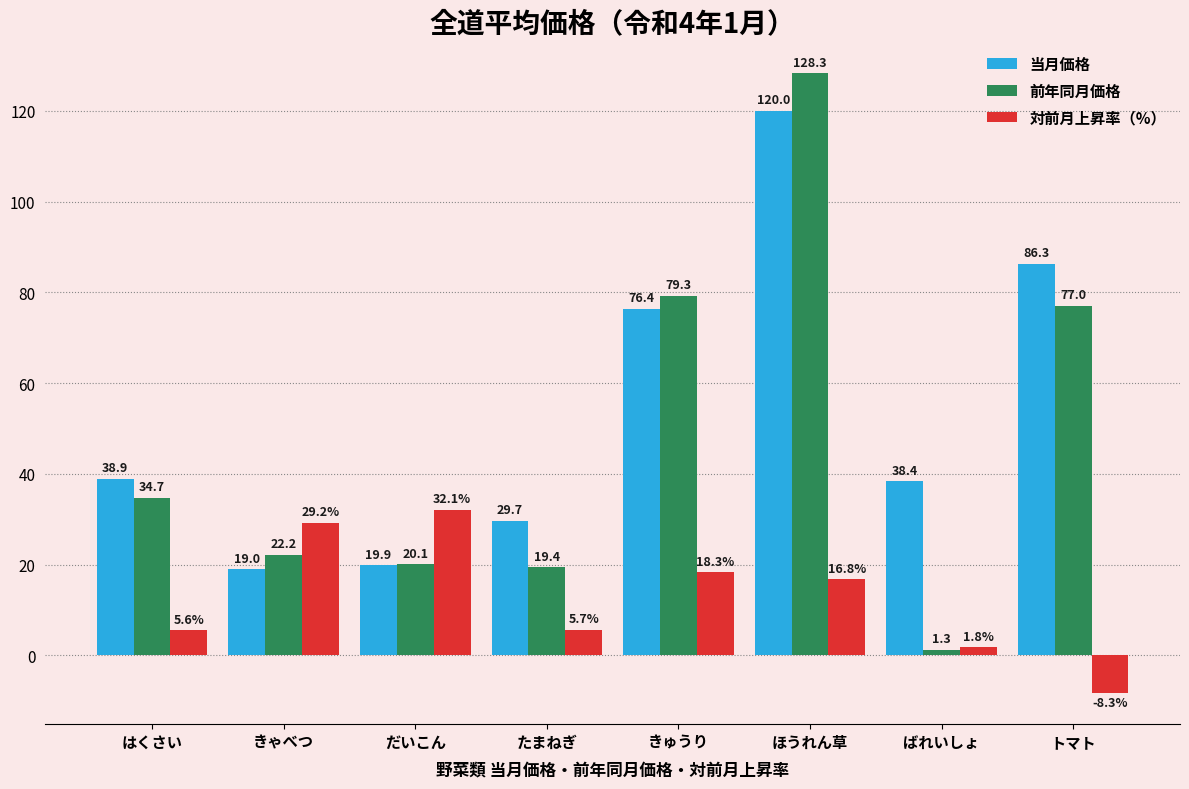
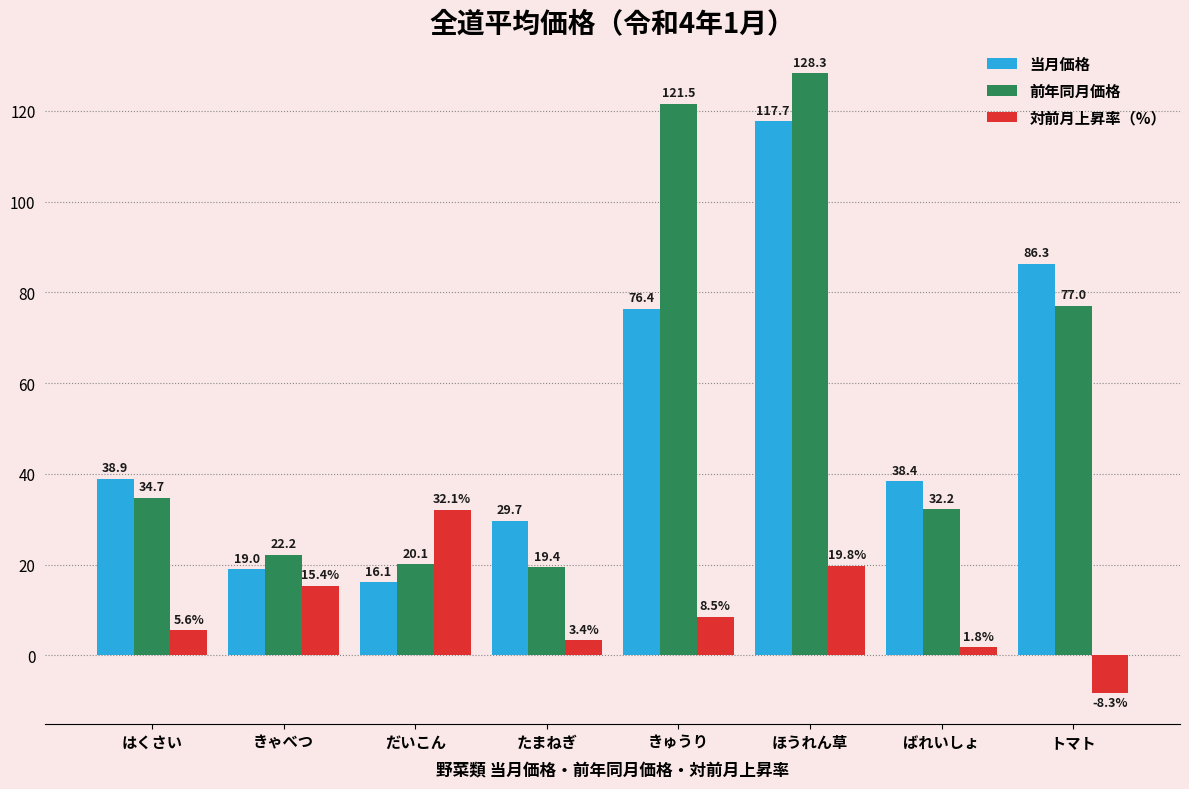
対前月上昇率（%）, きゃべつ: 29.2% -> 15.4%
当月価格, だいこん: 19.9 -> 16.1
対前月上昇率（%）, たまねぎ: 5.7% -> 3.4%
前年同月価格, きゅうり: 79.3 -> 121.5
対前月上昇率（%）, きゅうり: 18.3% -> 8.5%
当月価格, ほうれん草: 120.0 -> 117.7
対前月上昇率（%）, ほうれん草: 16.8% -> 19.8%
前年同月価格, ばれいしょ: 1.3 -> 32.2
